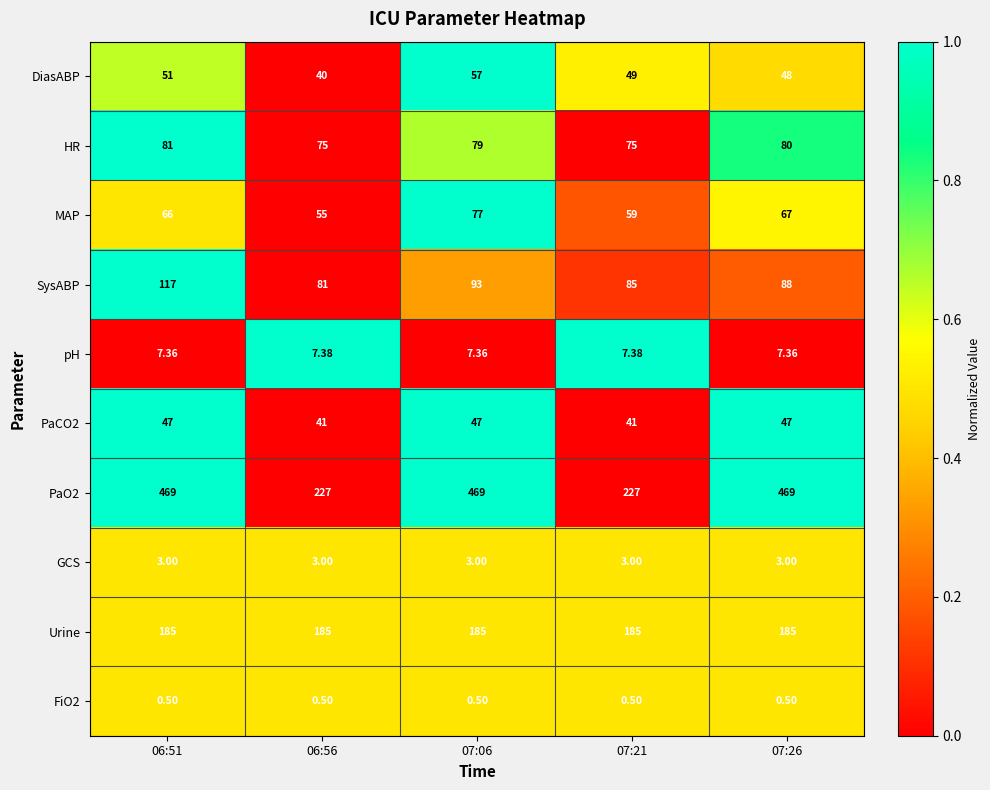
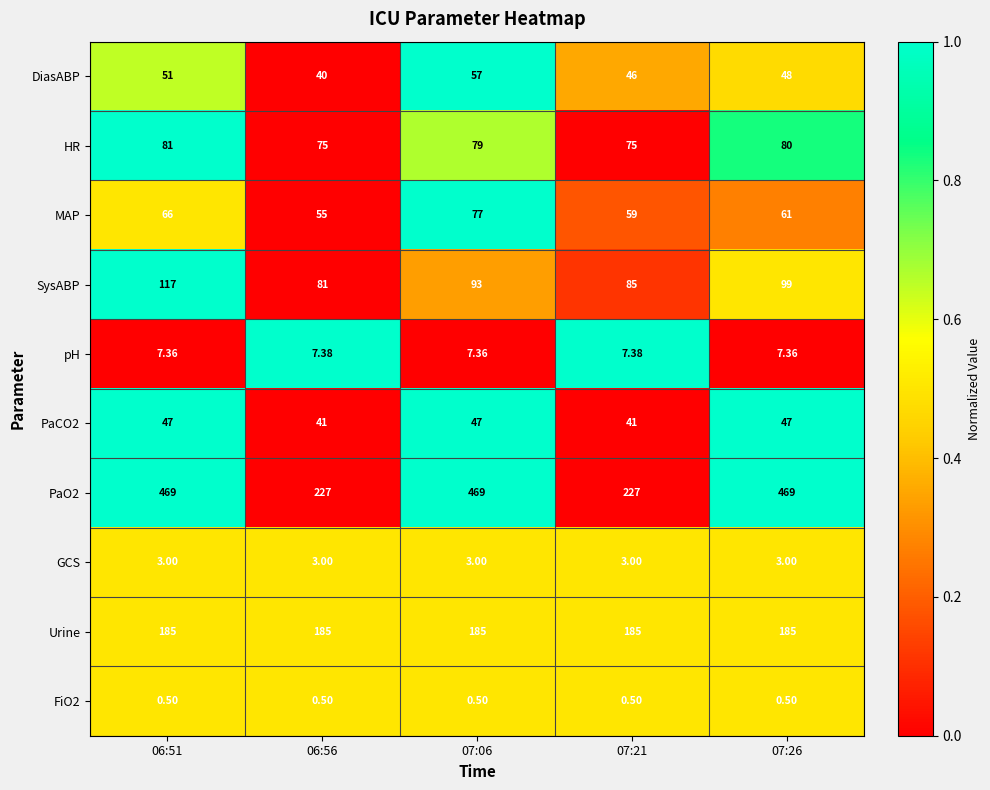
DiasABP, 07:21: 49 -> 46
MAP, 07:26: 67 -> 61
SysABP, 07:26: 88 -> 99
